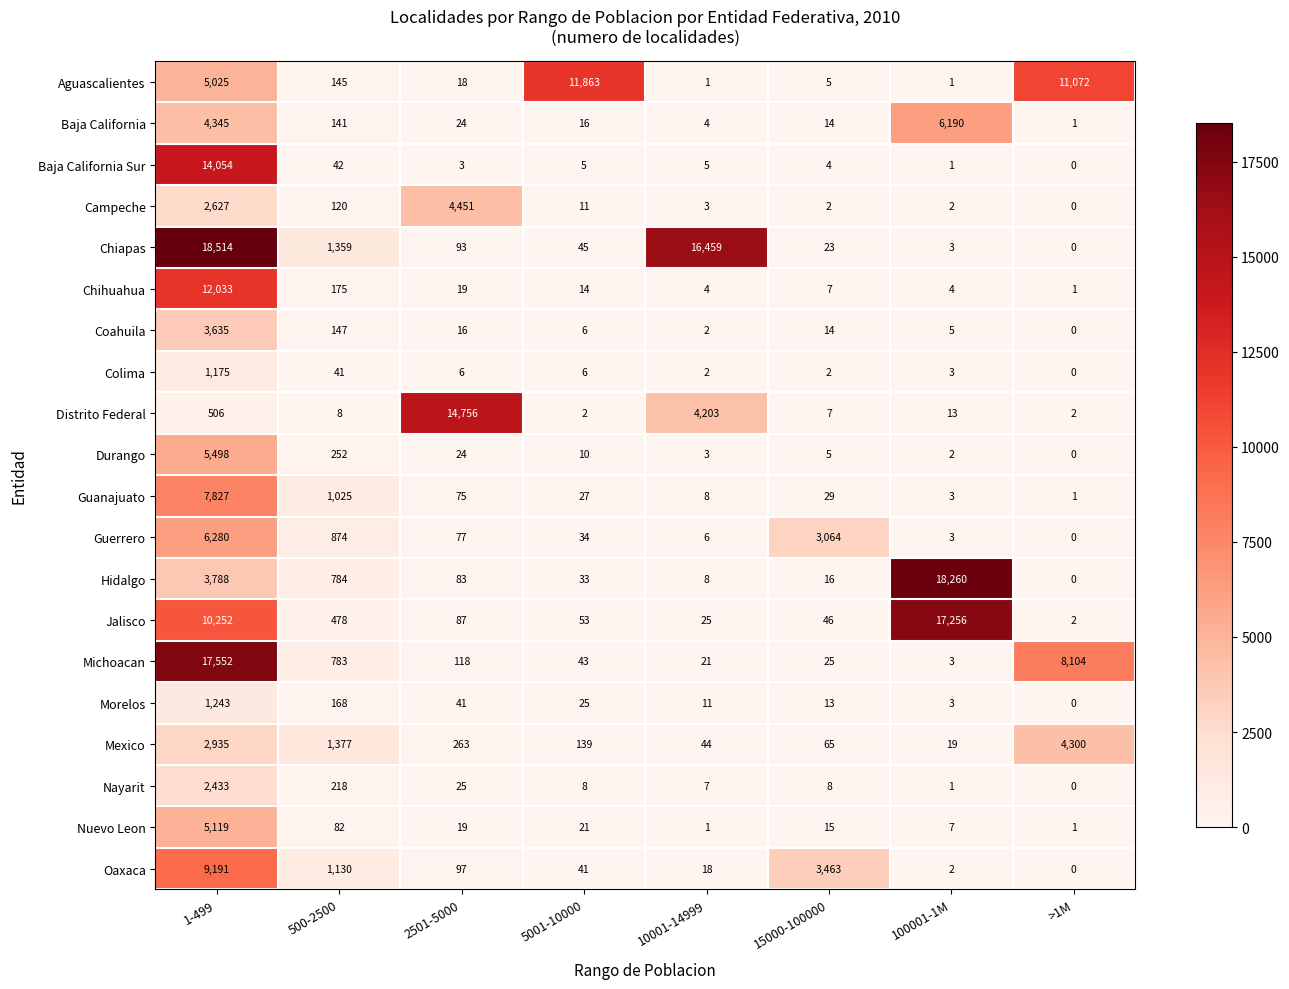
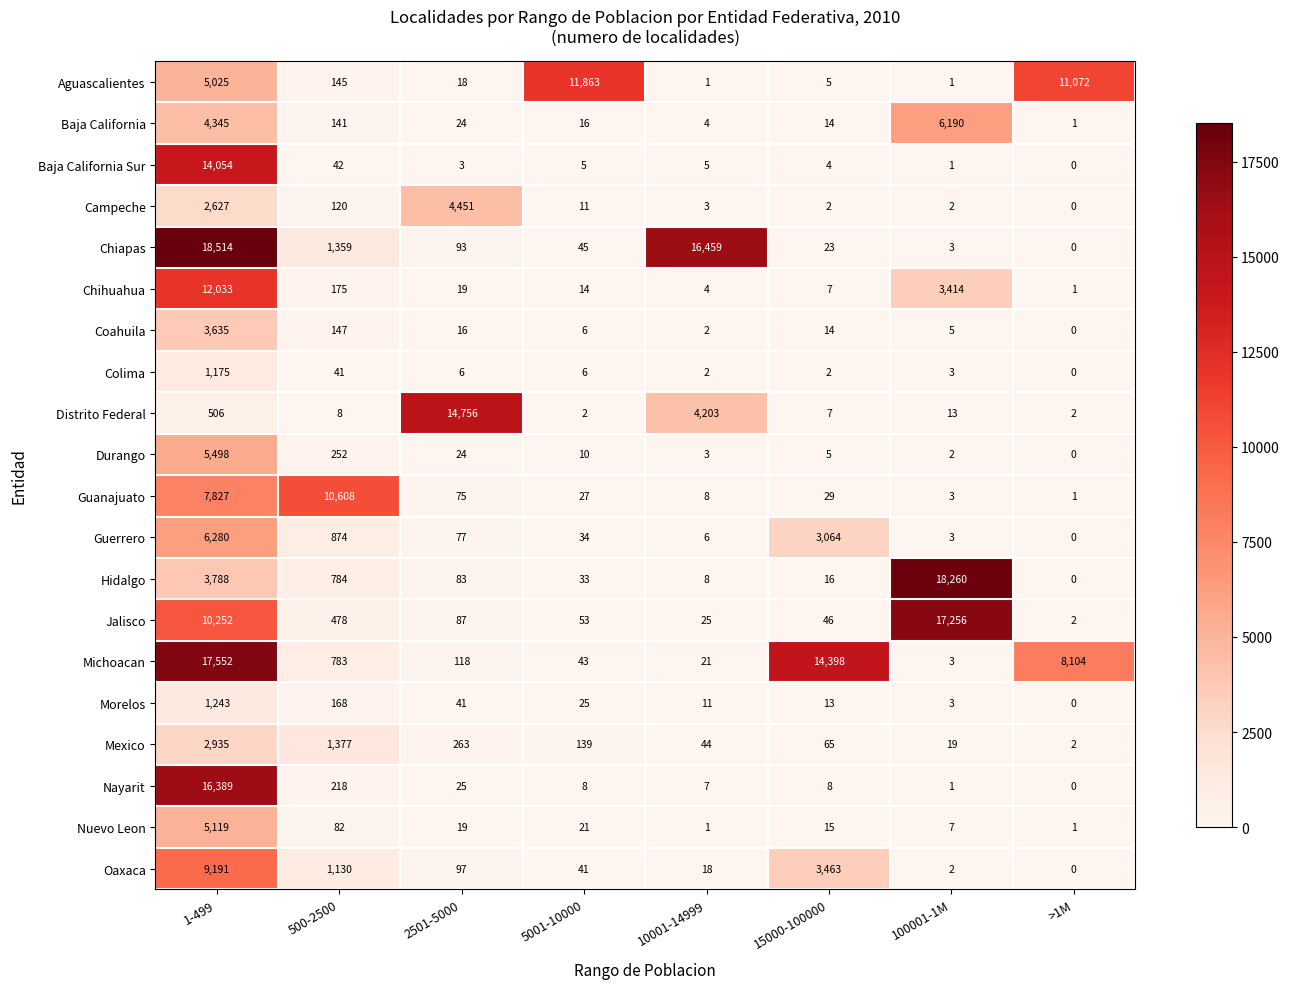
Chihuahua, 100001-1M: 4 -> 3,414
Guanajuato, 500-2500: 1,025 -> 10,608
Michoacan, 15000-100000: 25 -> 14,398
Mexico, >1M: 4,300 -> 2
Nayarit, 1-499: 2,433 -> 16,389
